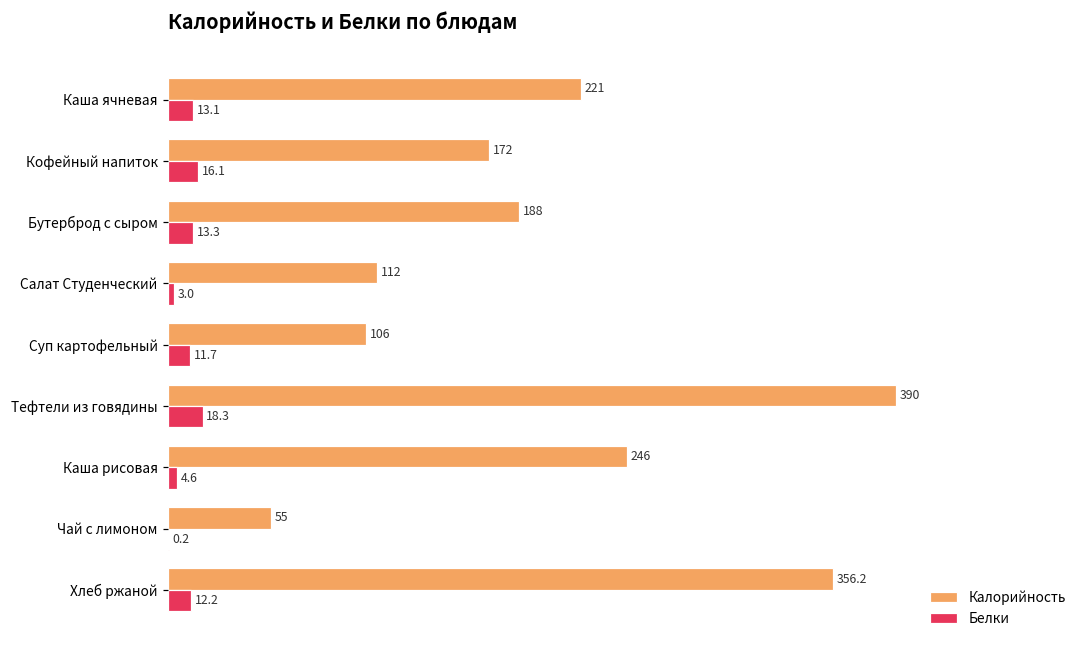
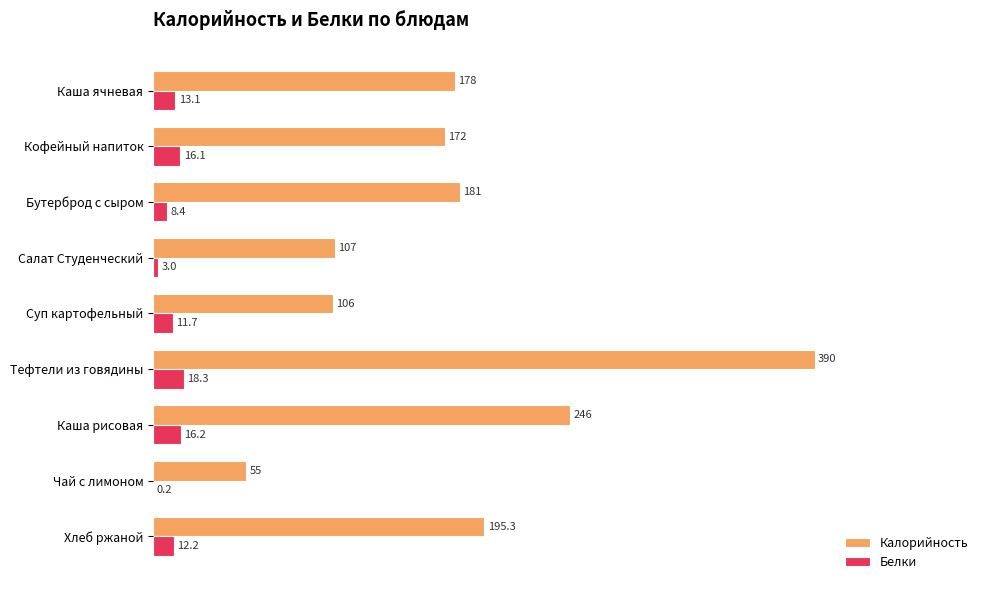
Калорийность, Каша ячневая: 221 -> 178
Калорийность, Бутерброд с сыром: 188 -> 181
Белки, Бутерброд с сыром: 13.3 -> 8.4
Калорийность, Салат Студенческий: 112 -> 107
Белки, Каша рисовая: 4.6 -> 16.2
Калорийность, Хлеб ржаной: 356.2 -> 195.3
